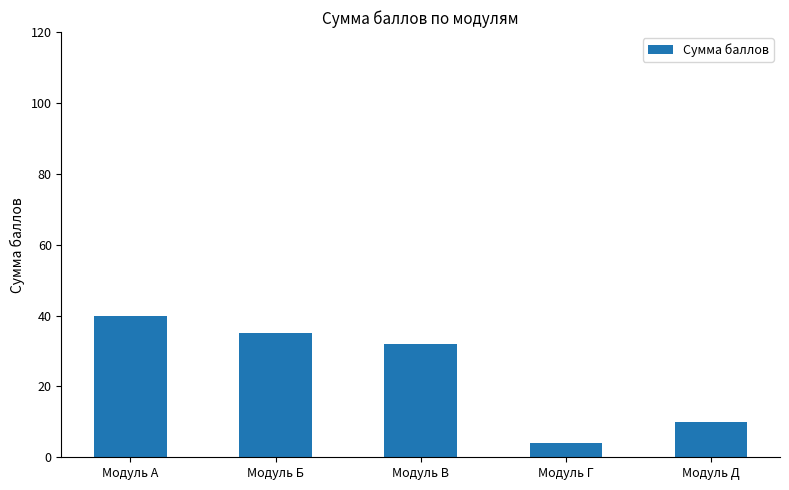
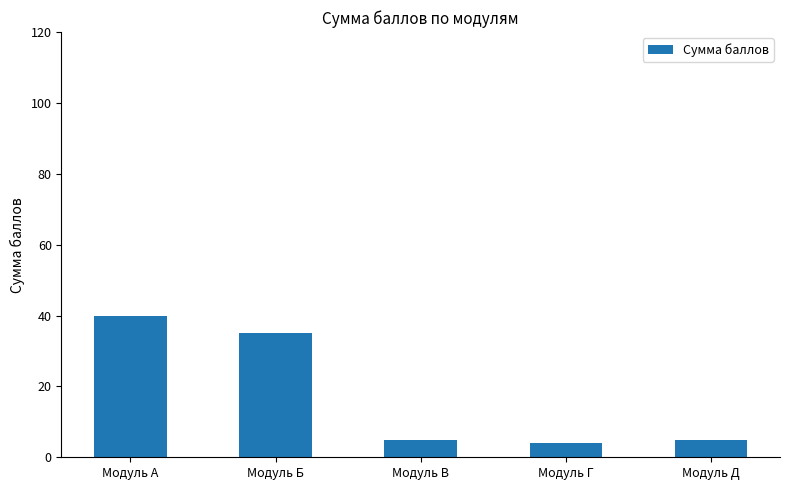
Модуль В: 32 -> 5
Модуль Д: 10 -> 5
